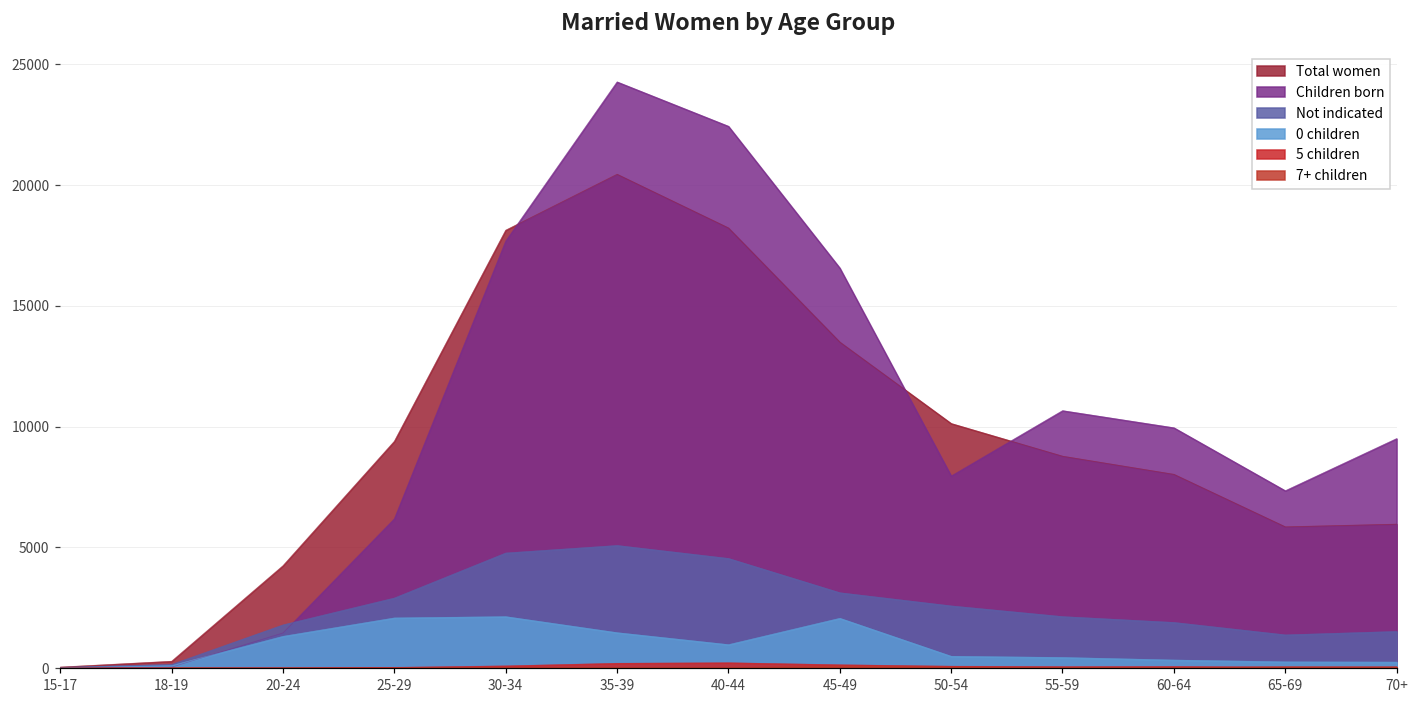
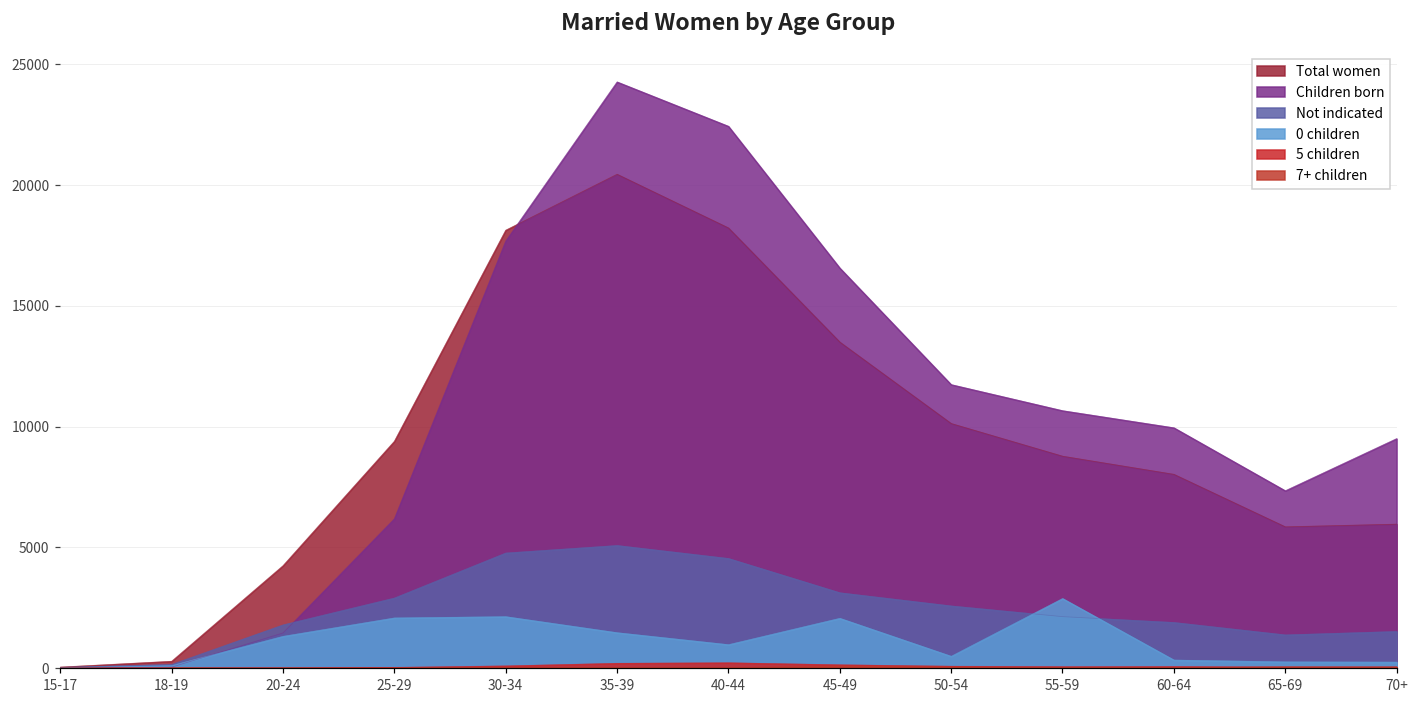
Children born, 50-54: 8000 -> 11700
0 children, 55-59: 400 -> 2900
